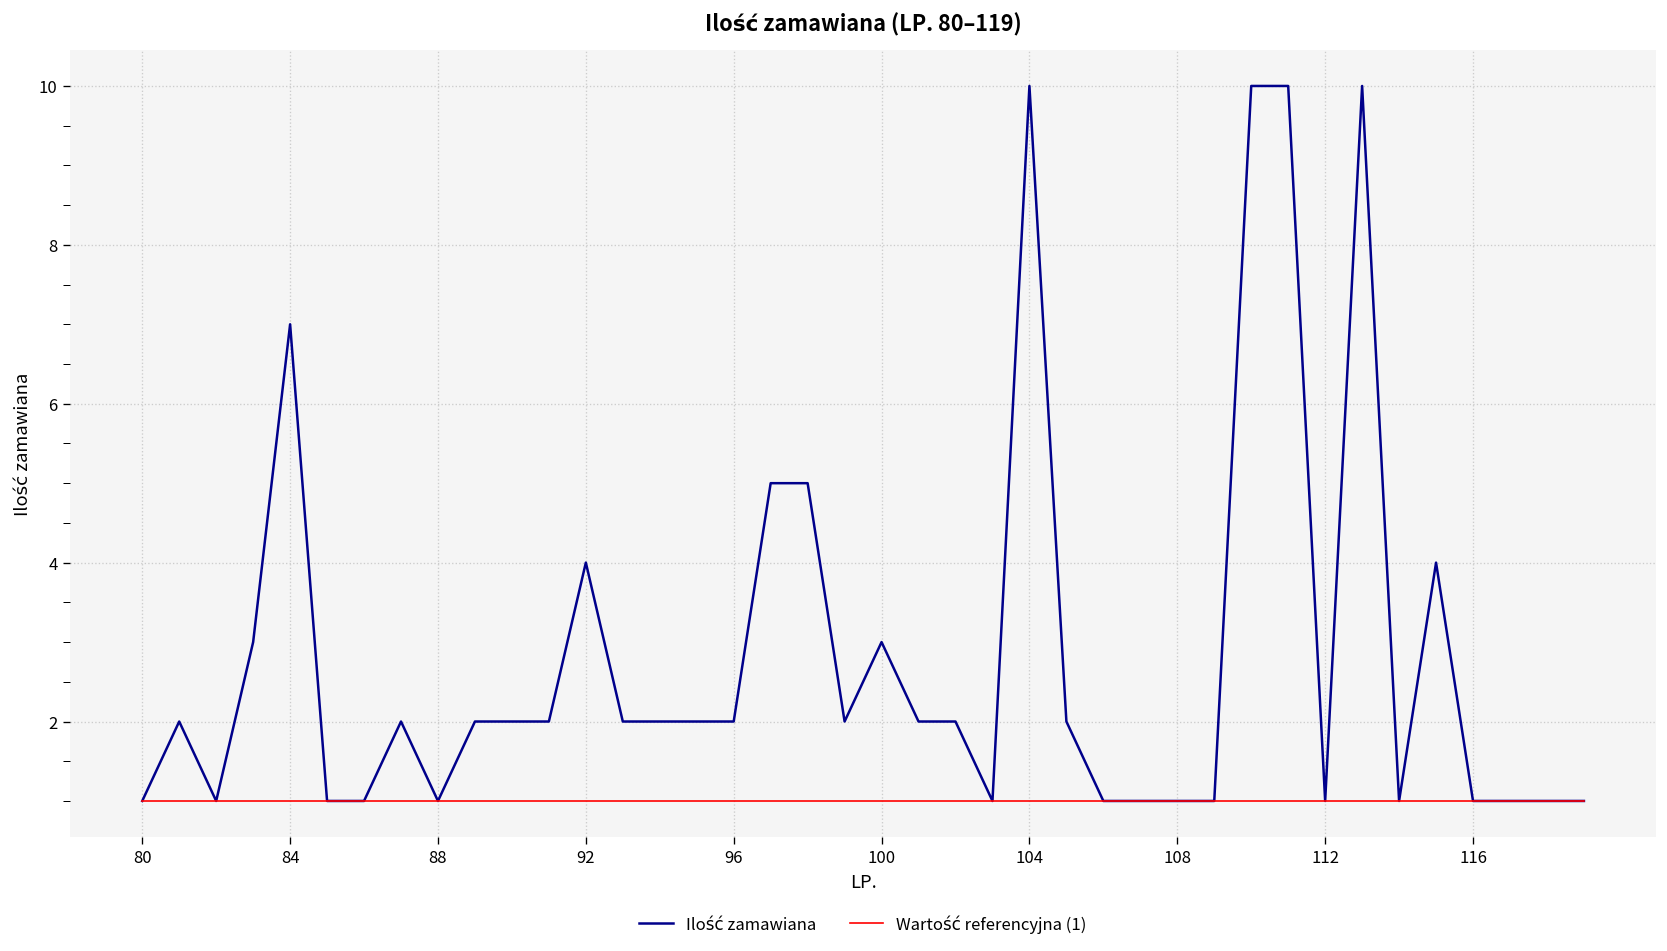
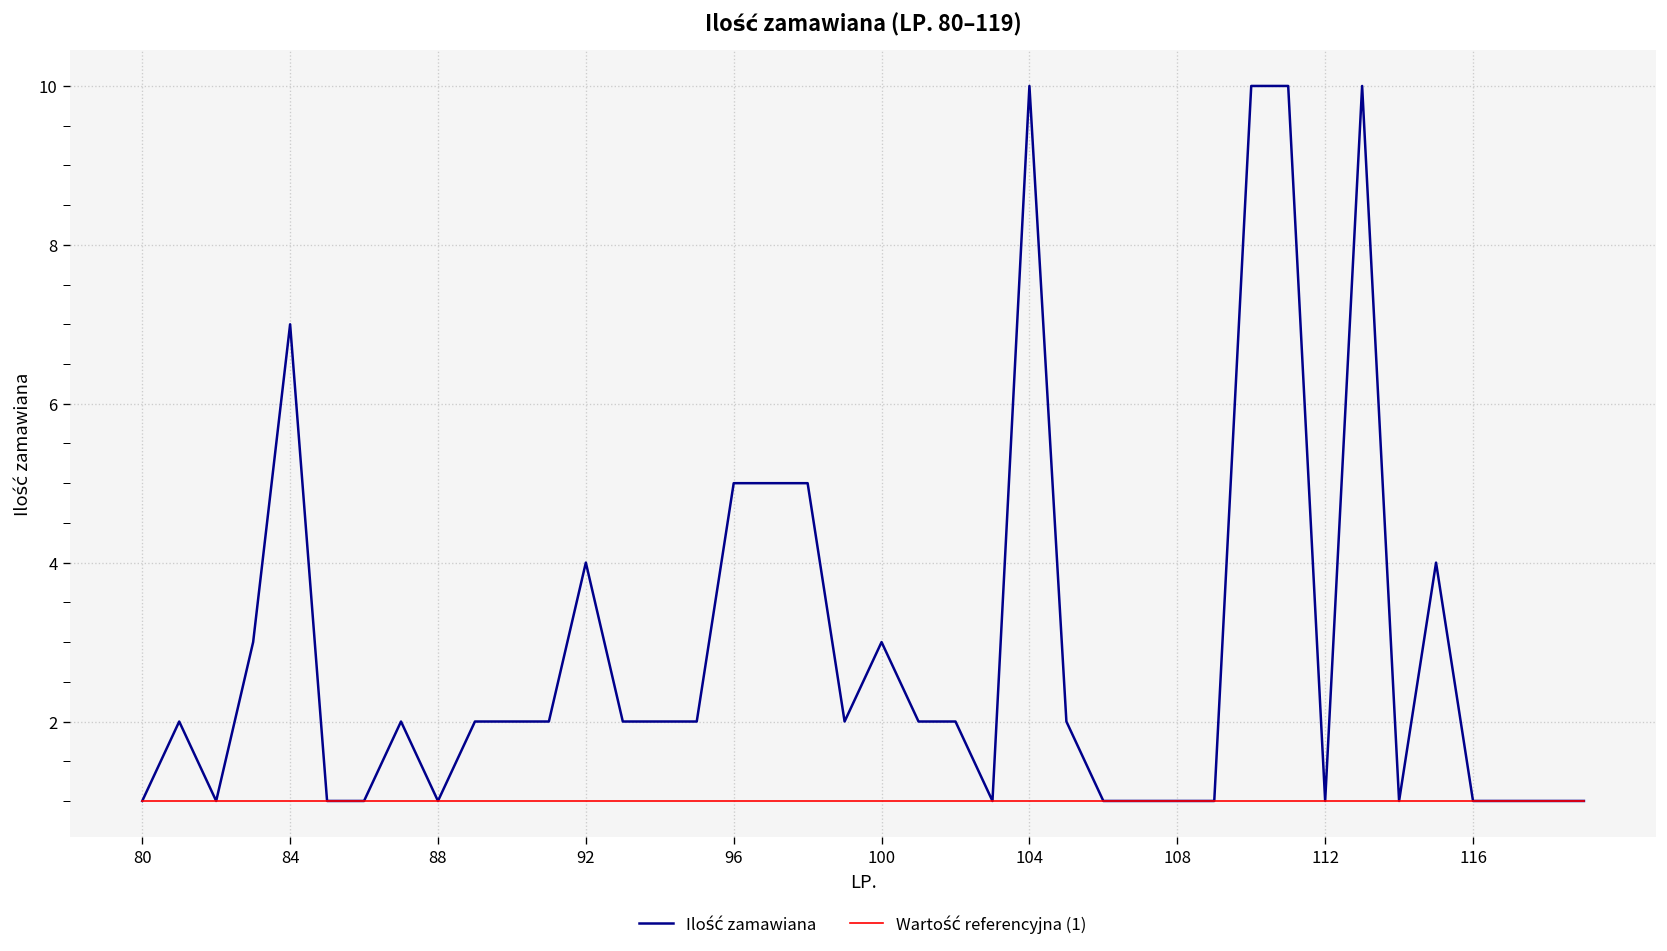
Ilość zamawiana, 96: 2 -> 5
